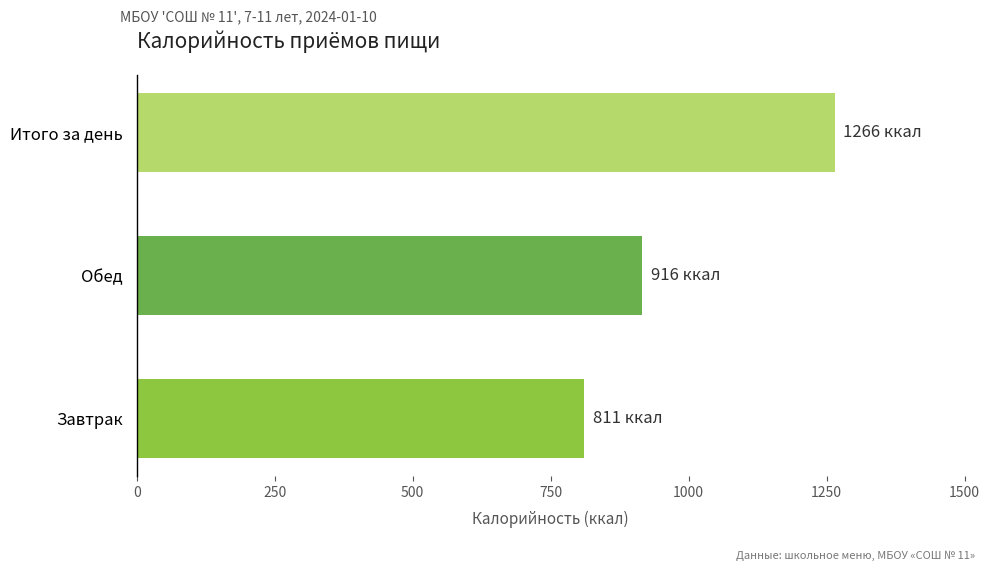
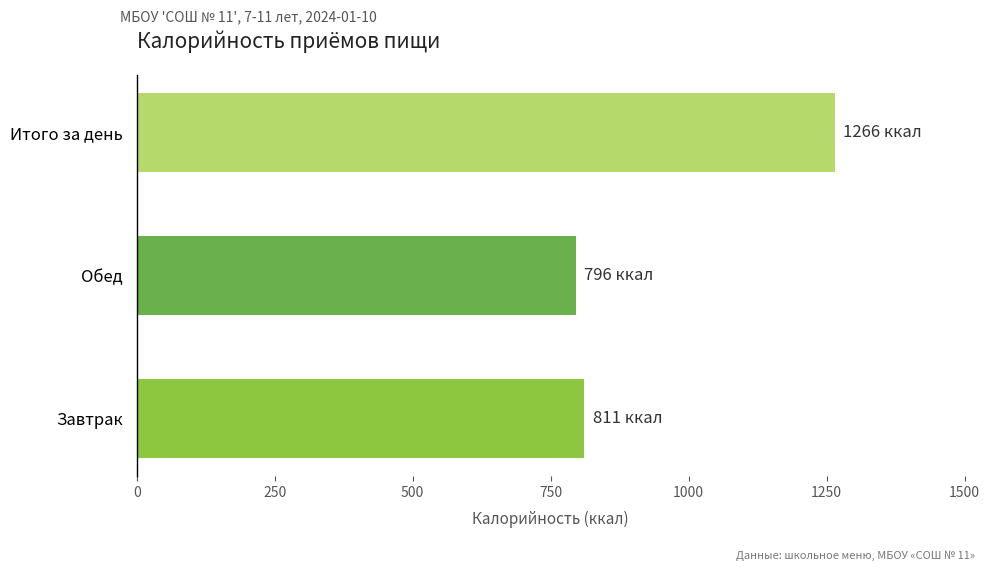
Обед: 916 -> 796
